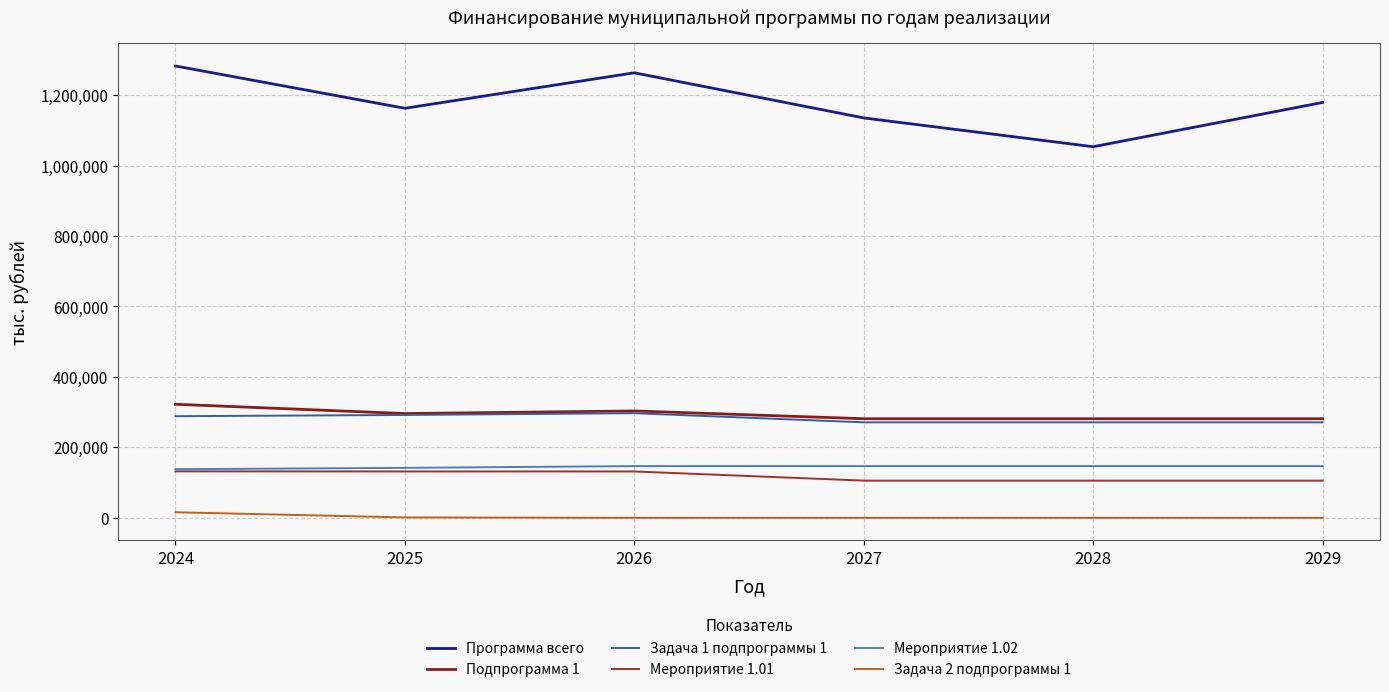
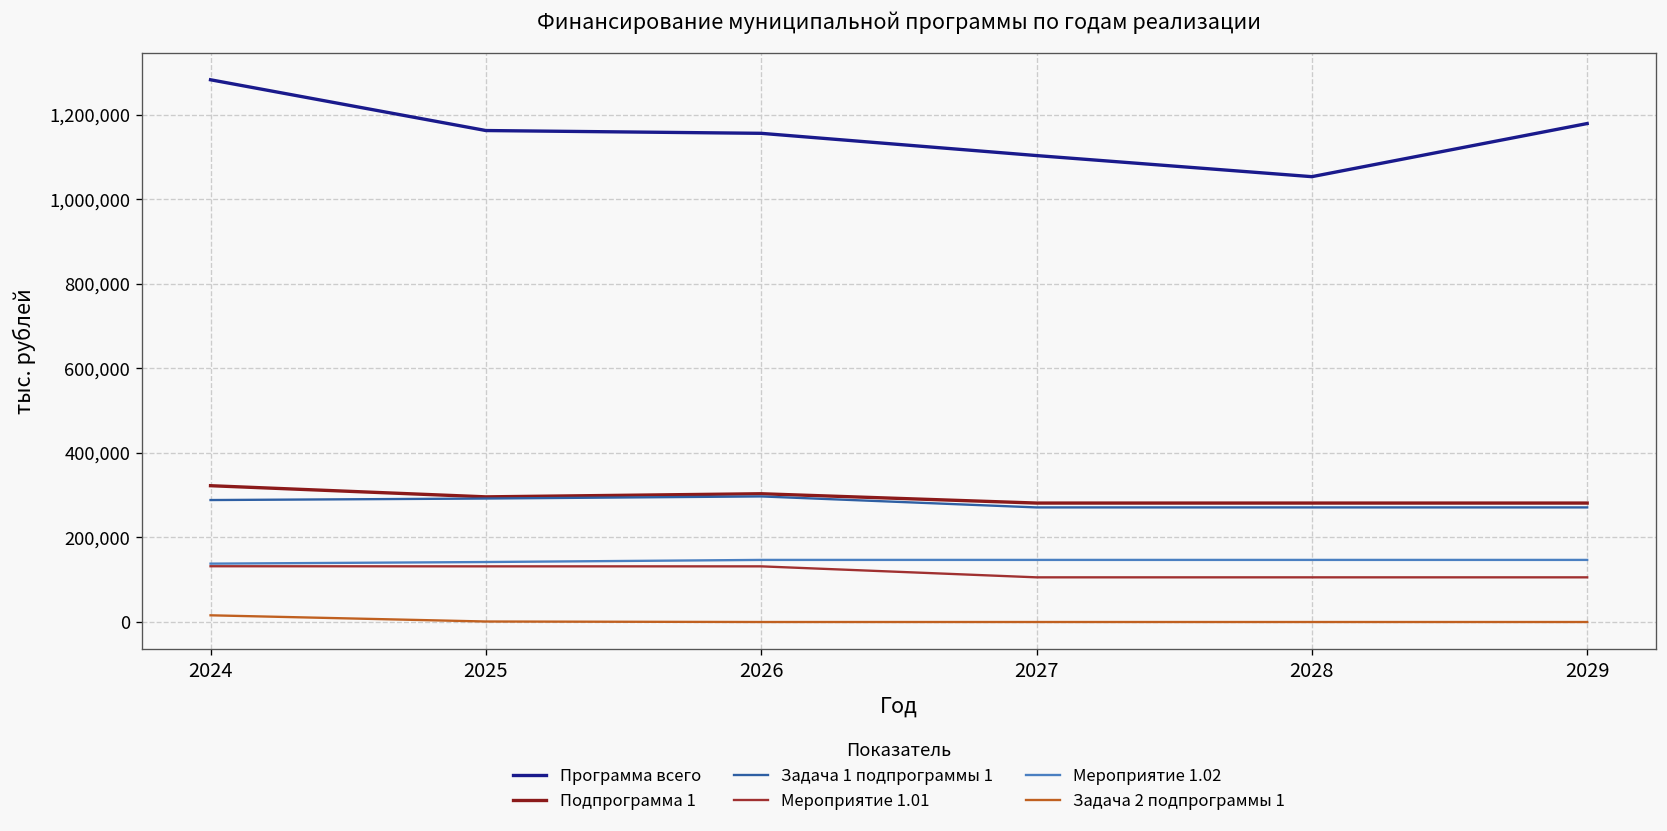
Программа всего, 2026: 1,260,000 -> 1,160,000
Программа всего, 2027: 1,140,000 -> 1,100,000
